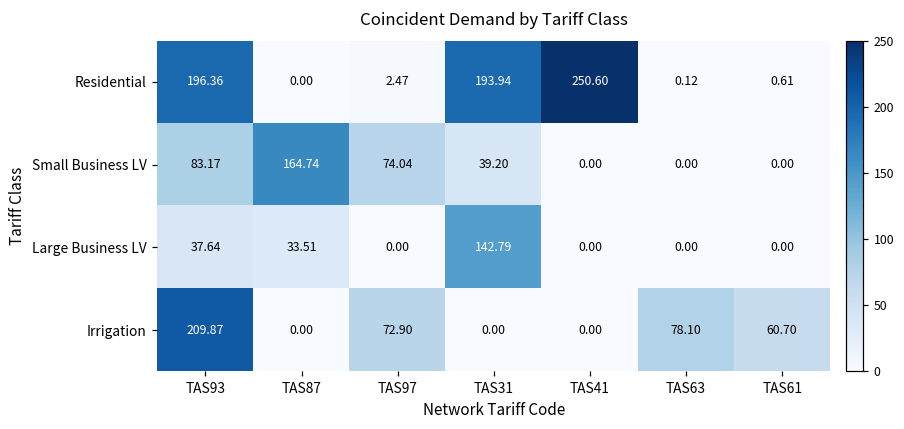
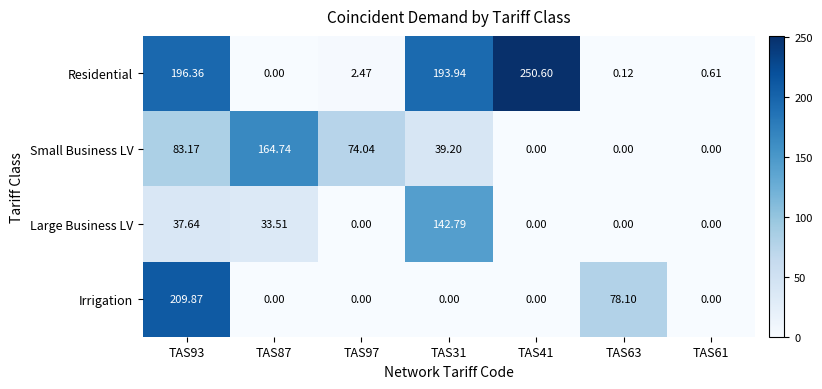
Irrigation, TAS97: 72.90 -> 0.00
Irrigation, TAS61: 60.70 -> 0.00
